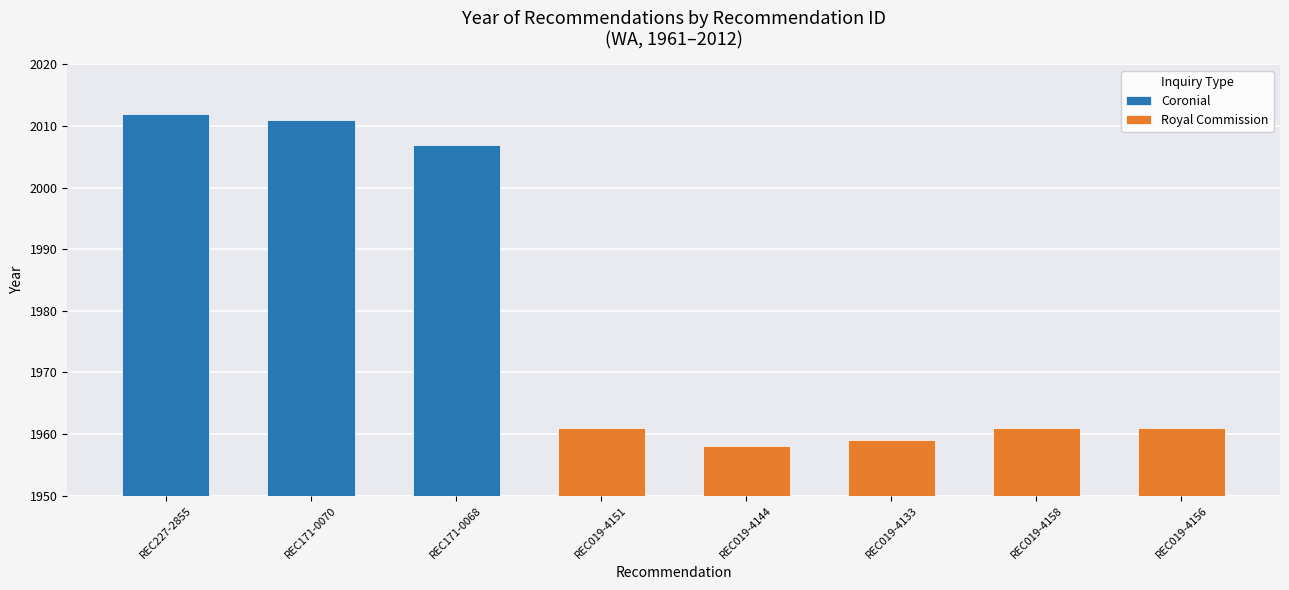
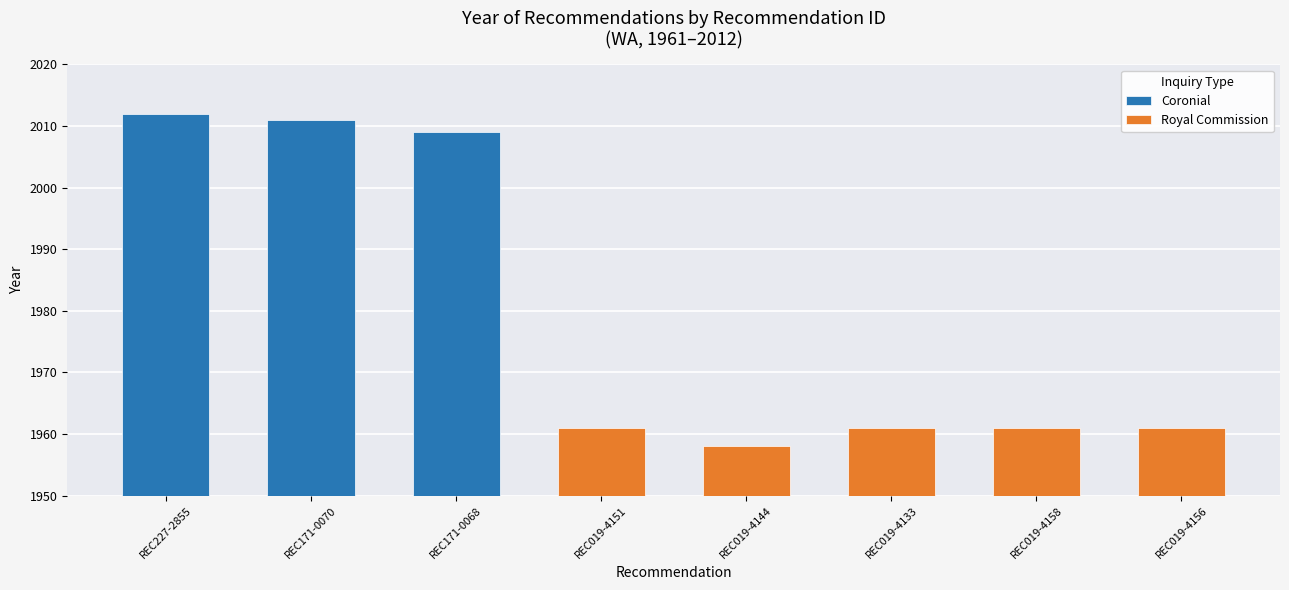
Coronial, REC171-0068: 2007 -> 2009
Royal Commission, REC019-4133: 1959 -> 1961
